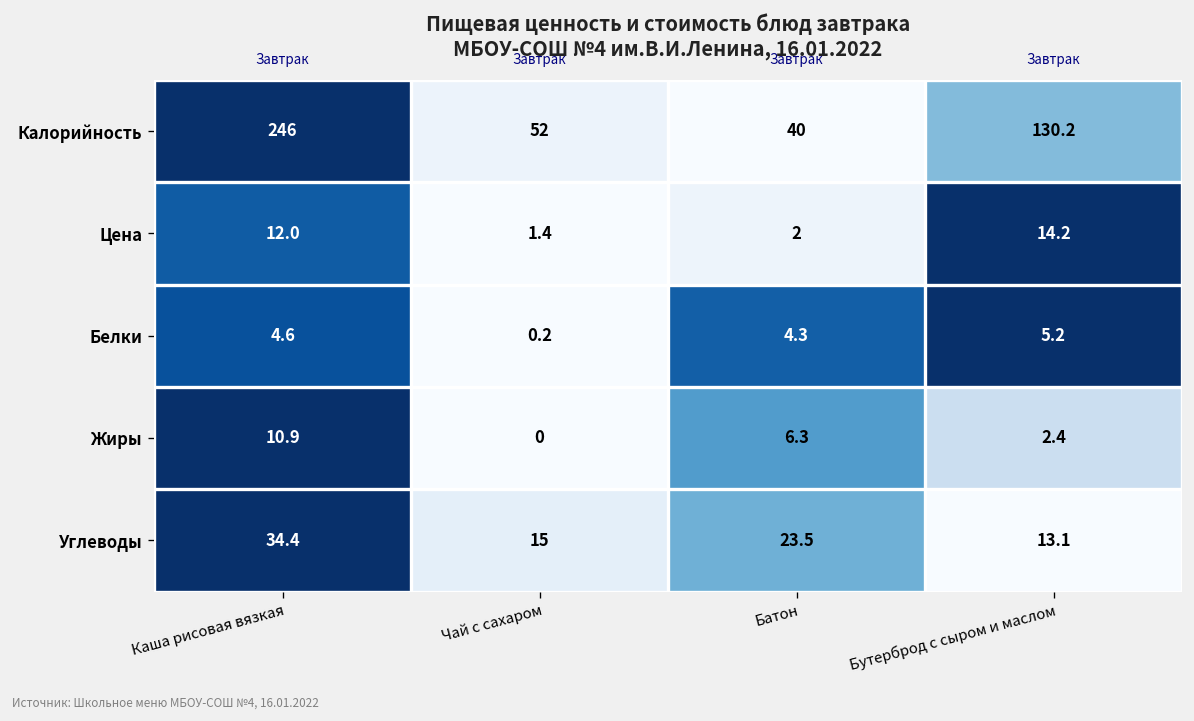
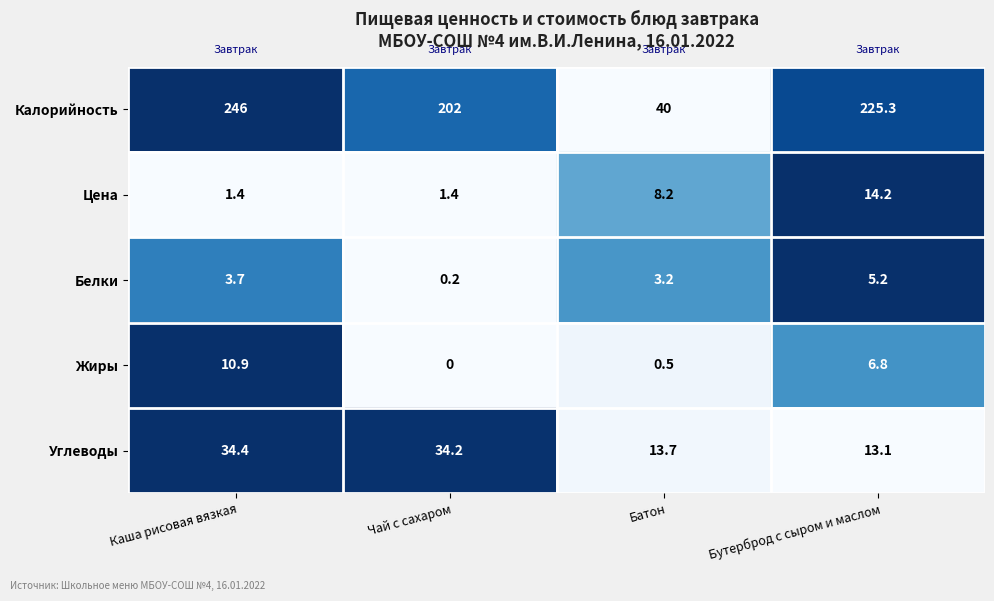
Калорийность, Чай с сахаром: 52 -> 202
Калорийность, Бутерброд с сыром и маслом: 130.2 -> 225.3
Цена, Каша рисовая вязкая: 12.0 -> 1.4
Цена, Батон: 2 -> 8.2
Белки, Каша рисовая вязкая: 4.6 -> 3.7
Белки, Батон: 4.3 -> 3.2
Жиры, Батон: 6.3 -> 0.5
Жиры, Бутерброд с сыром и маслом: 2.4 -> 6.8
Углеводы, Чай с сахаром: 15 -> 34.2
Углеводы, Батон: 23.5 -> 13.7
